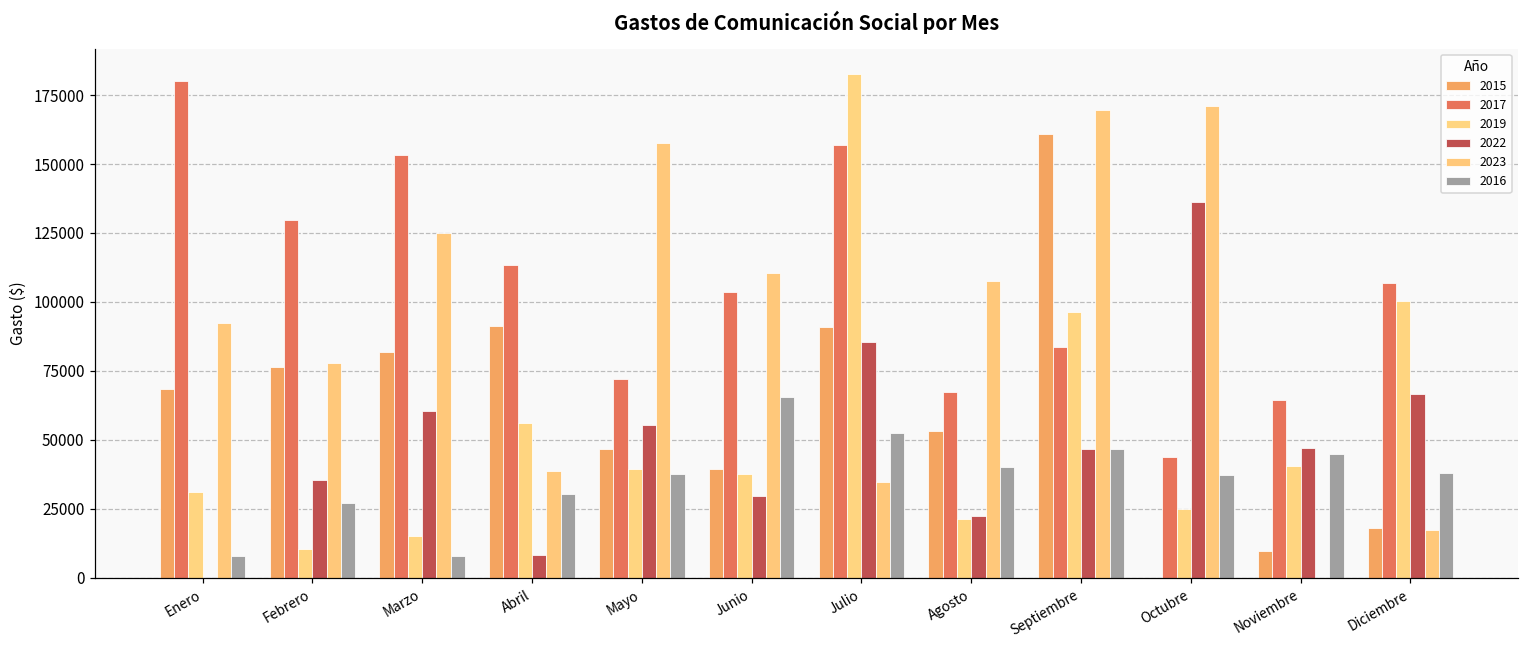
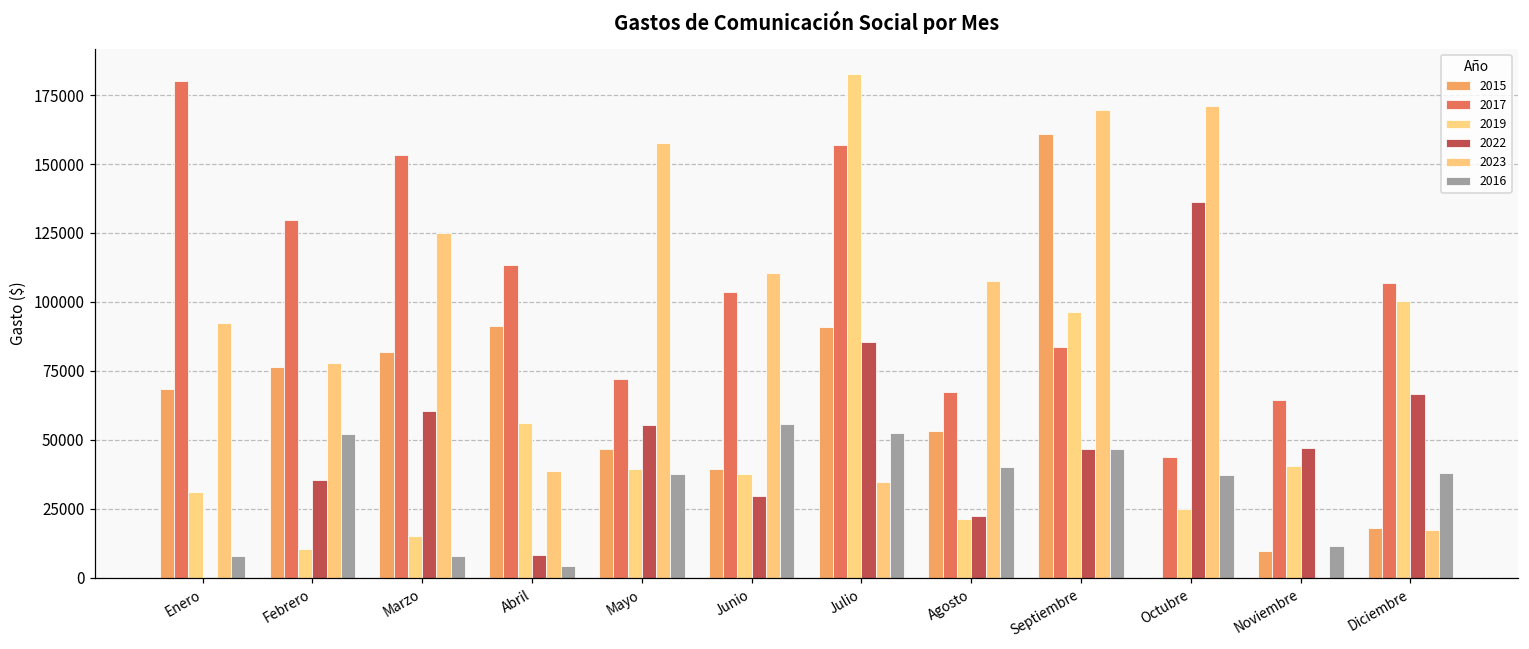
2016, Febrero: 27000 -> 52000
2016, Abril: 30000 -> 4000
2016, Junio: 65000 -> 56000
2016, Noviembre: 45000 -> 11000
